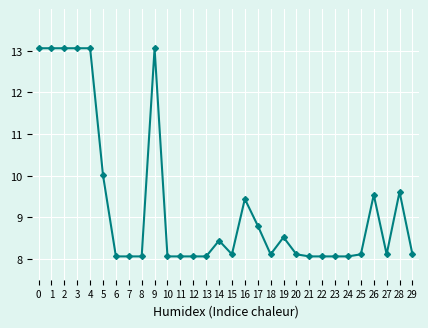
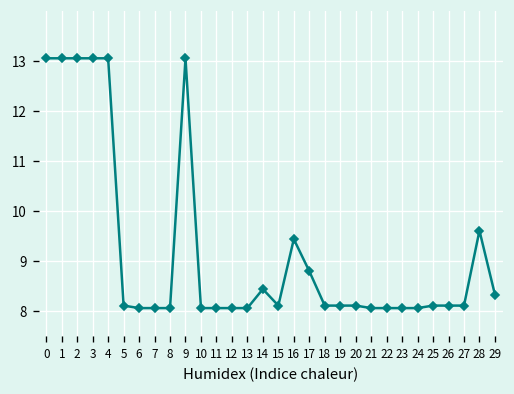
5: 10.0 -> 8.1
19: 8.5 -> 8.1
26: 9.5 -> 8.1
29: 8.1 -> 8.3
